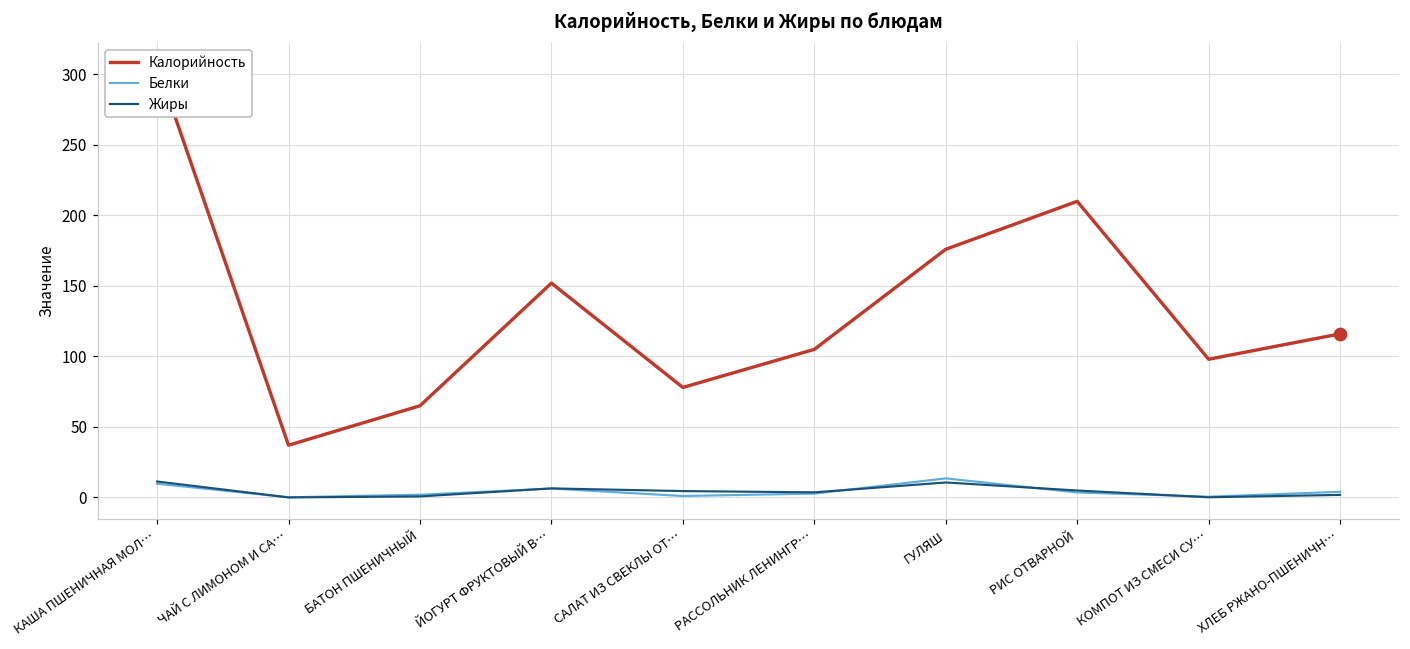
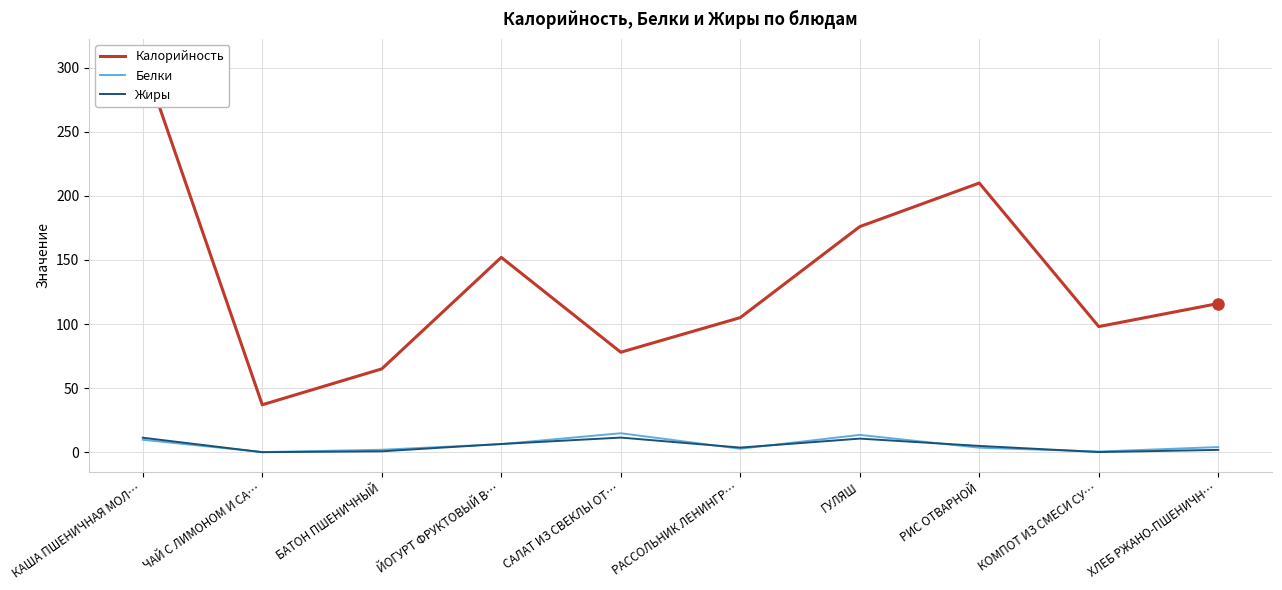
Белки, САЛАТ ИЗ СВЕКЛЫ ОТ…: 1 -> 15
Жиры, САЛАТ ИЗ СВЕКЛЫ ОТ…: 5 -> 11
